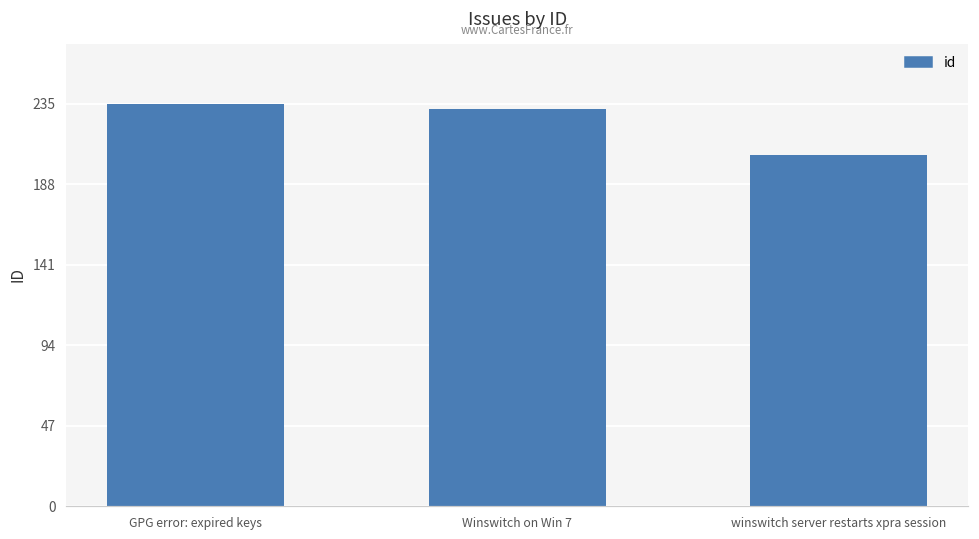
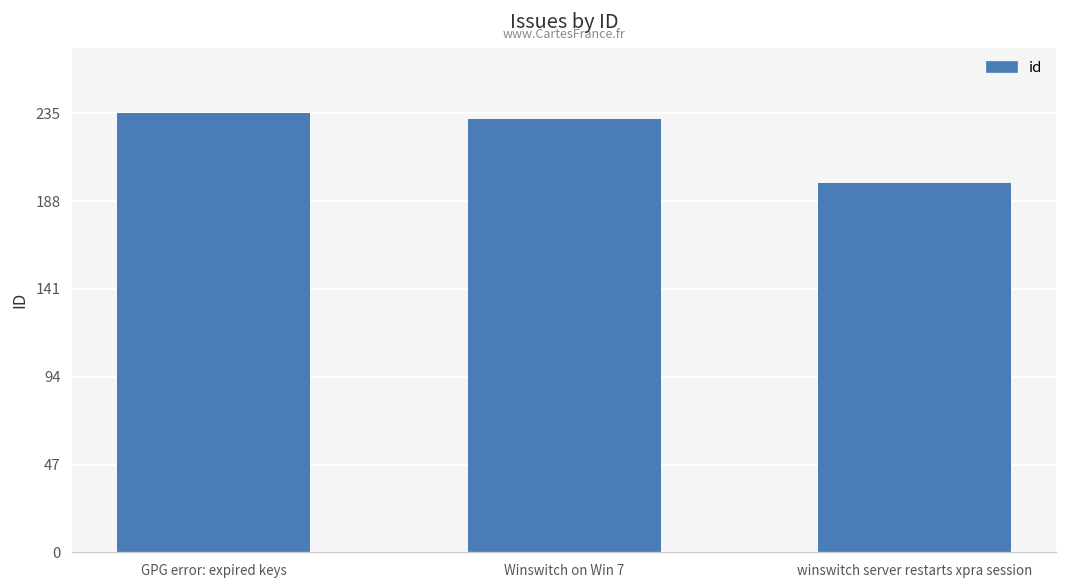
winswitch server restarts xpra session: 205 -> 198
